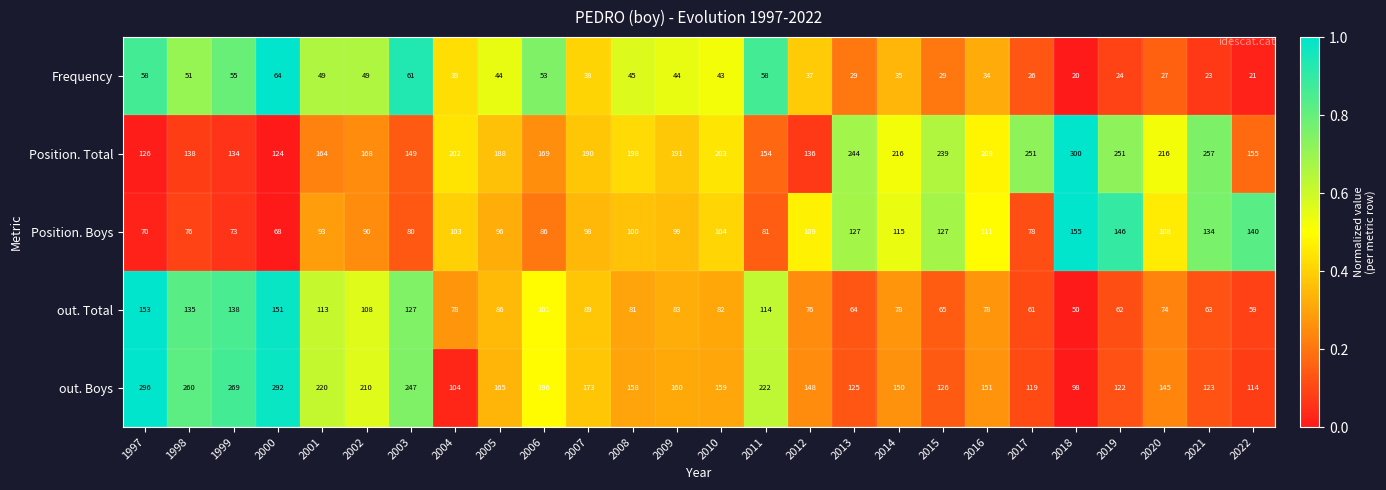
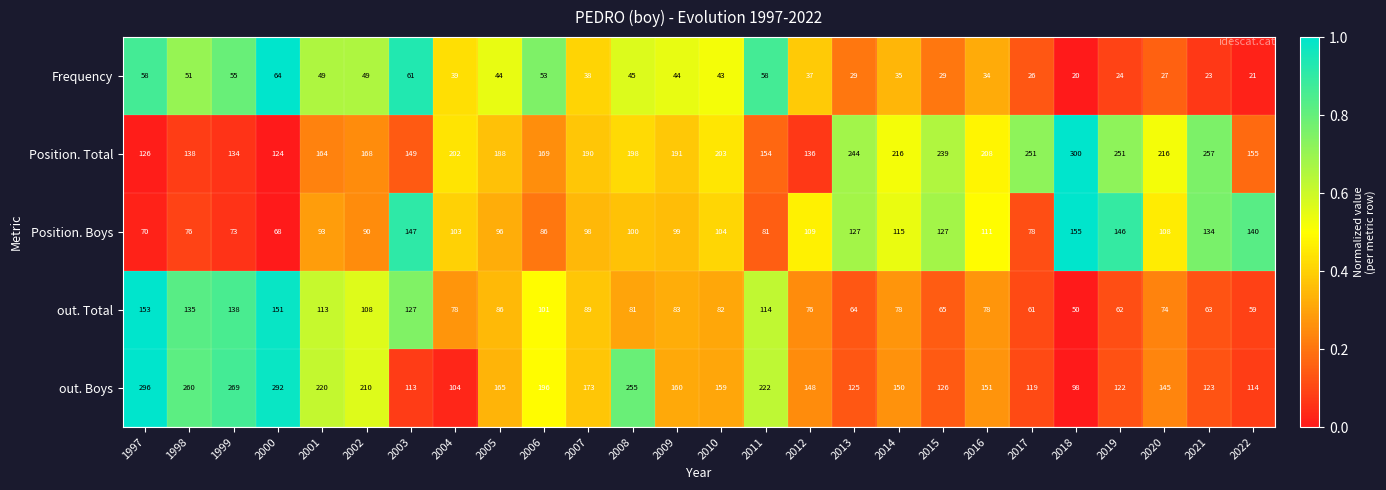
Position. Boys, 2003: 80 -> 147
out. Boys, 2003: 247 -> 113
out. Boys, 2008: 158 -> 255
